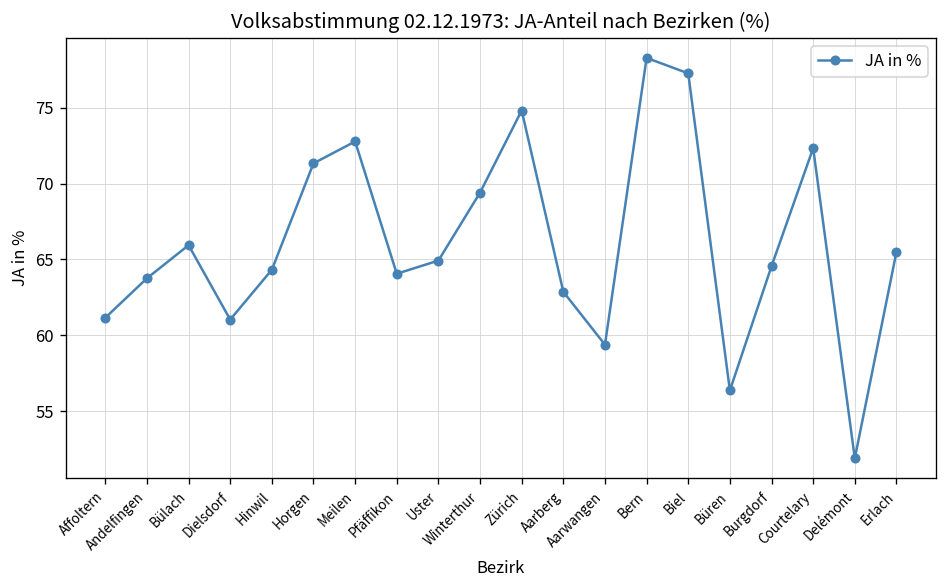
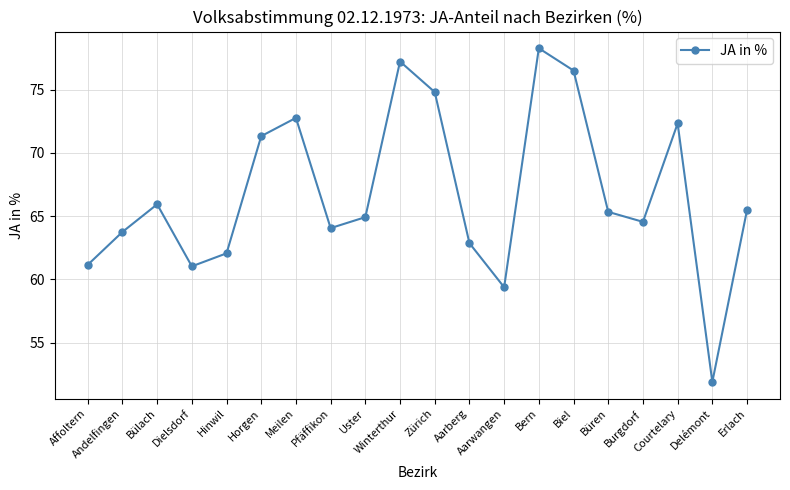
Hinwil: 64.3 -> 62.1
Winterthur: 69.4 -> 77.2
Biel: 77.3 -> 76.5
Büren: 56.4 -> 65.3
